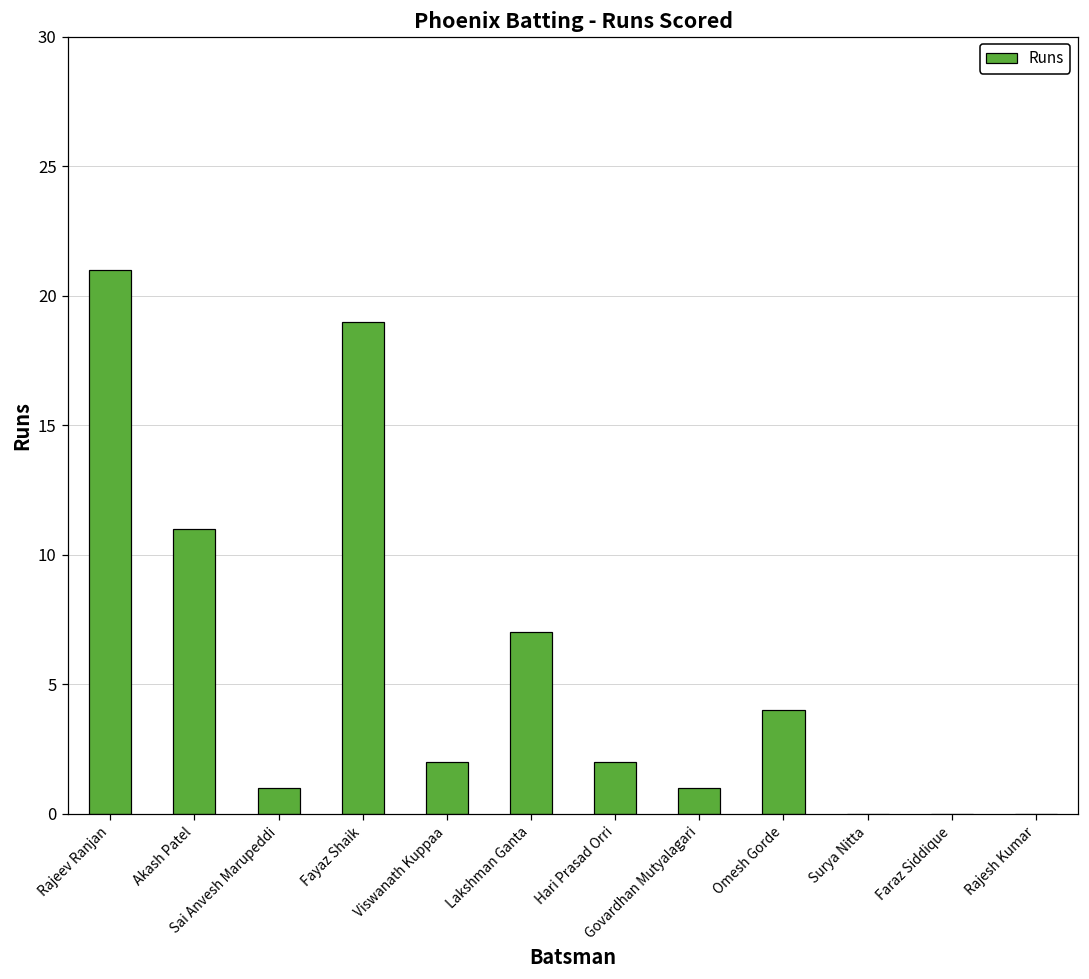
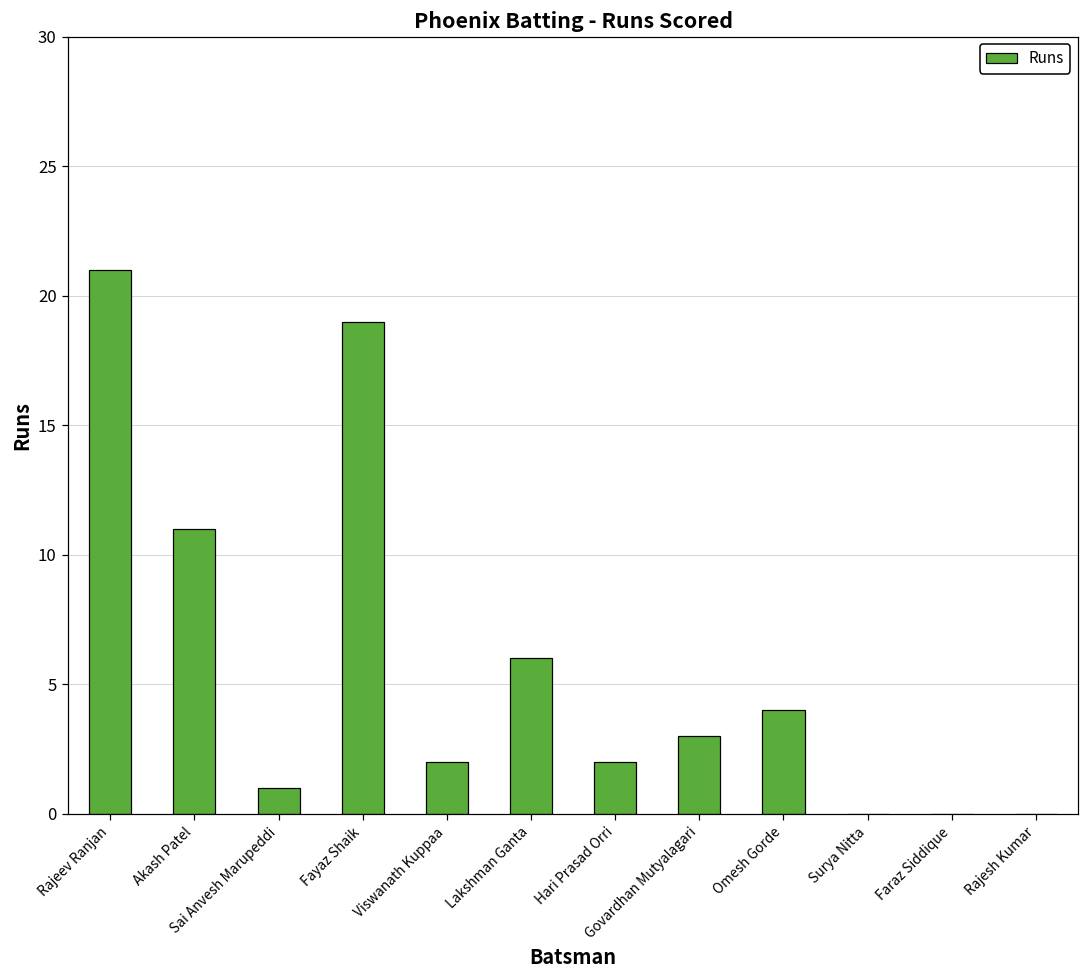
Lakshman Ganta: 7 -> 6
Govardhan Mutyalagari: 1 -> 3
